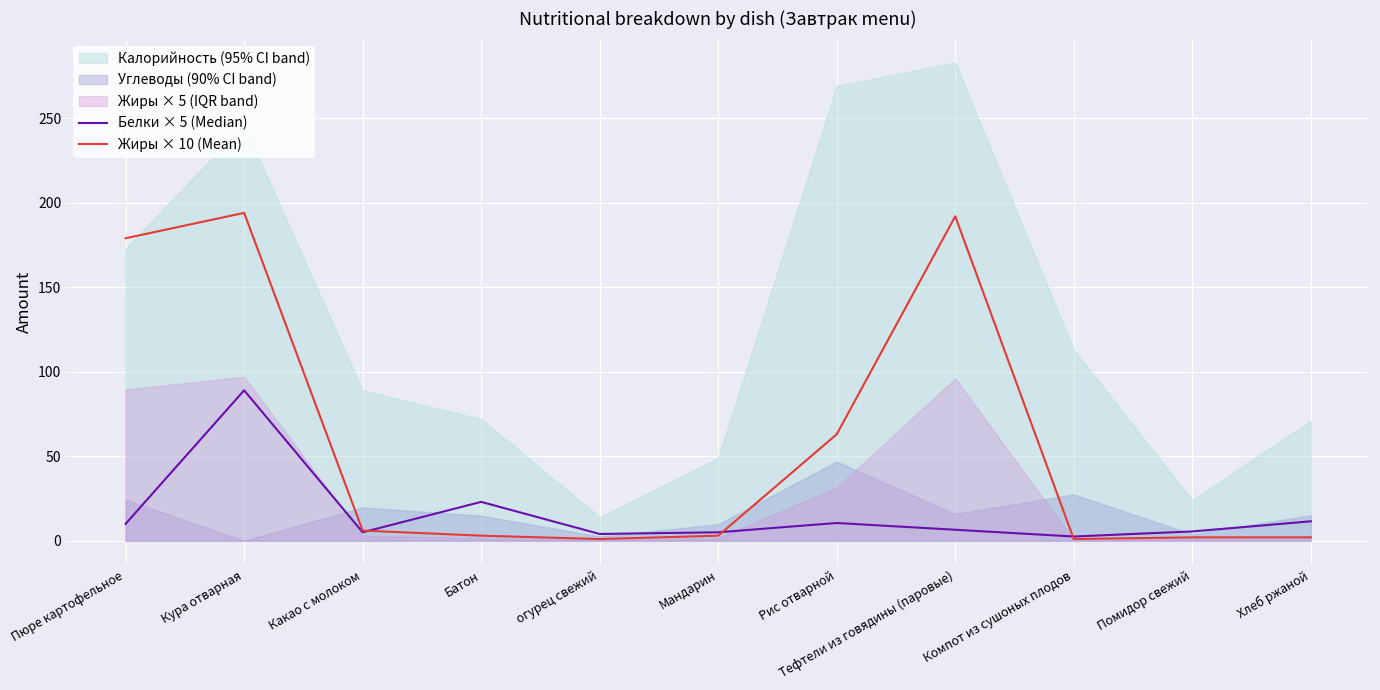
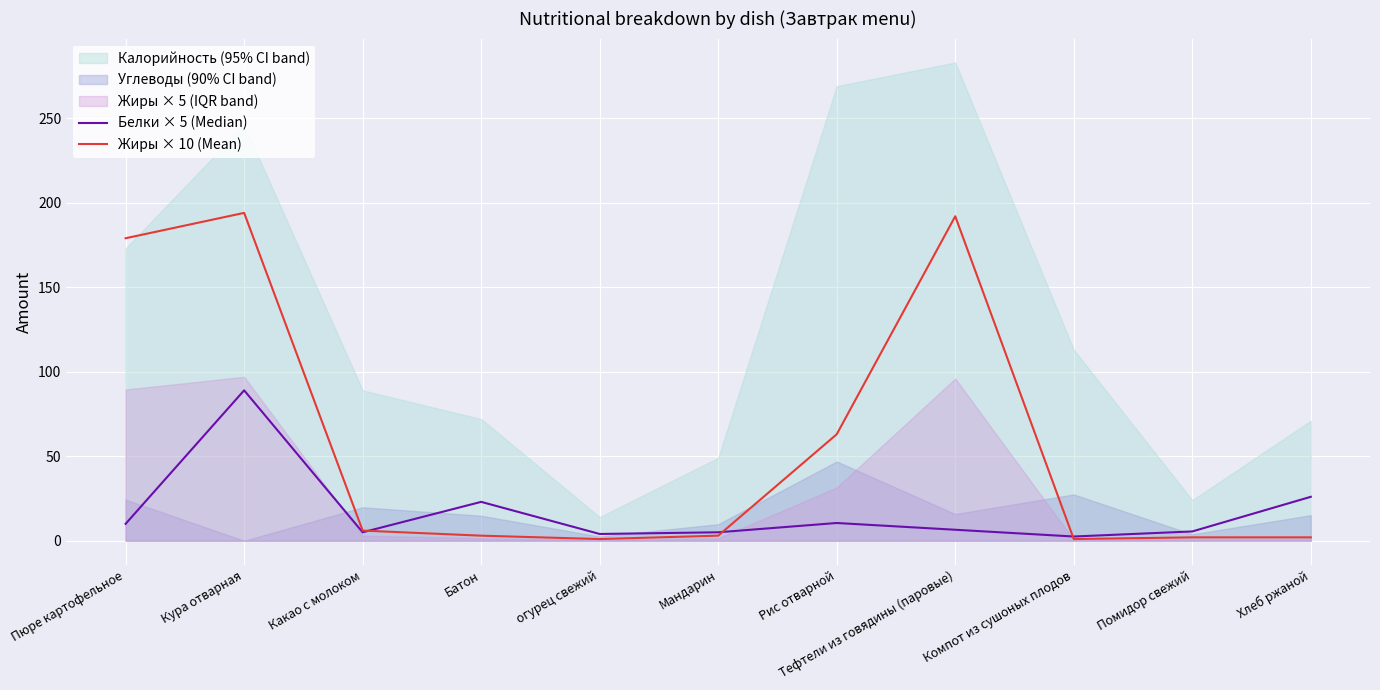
Белки × 5 (Median), Хлеб ржаной: 12 -> 26
